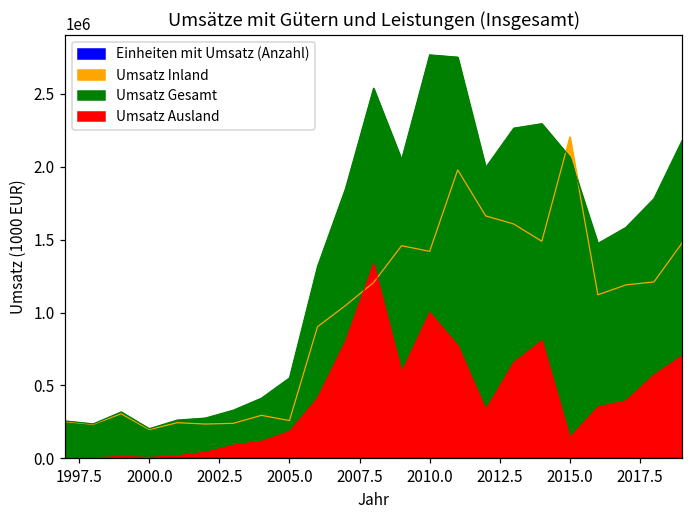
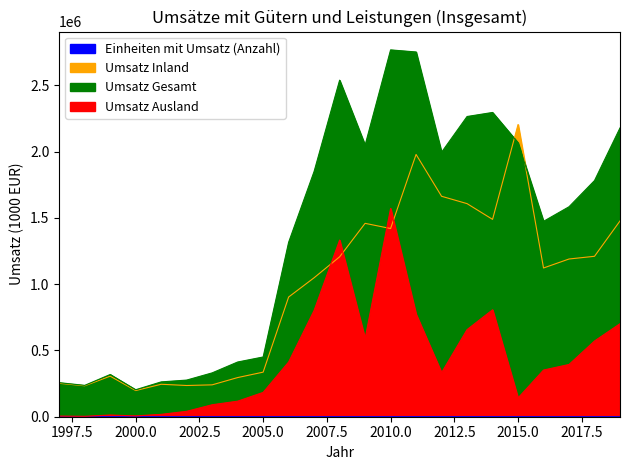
Umsatz Inland, 2005.0: 260000 -> 340000
Umsatz Gesamt, 2005.0: 550000 -> 450000
Umsatz Ausland, 2010.0: 1000000 -> 1570000
